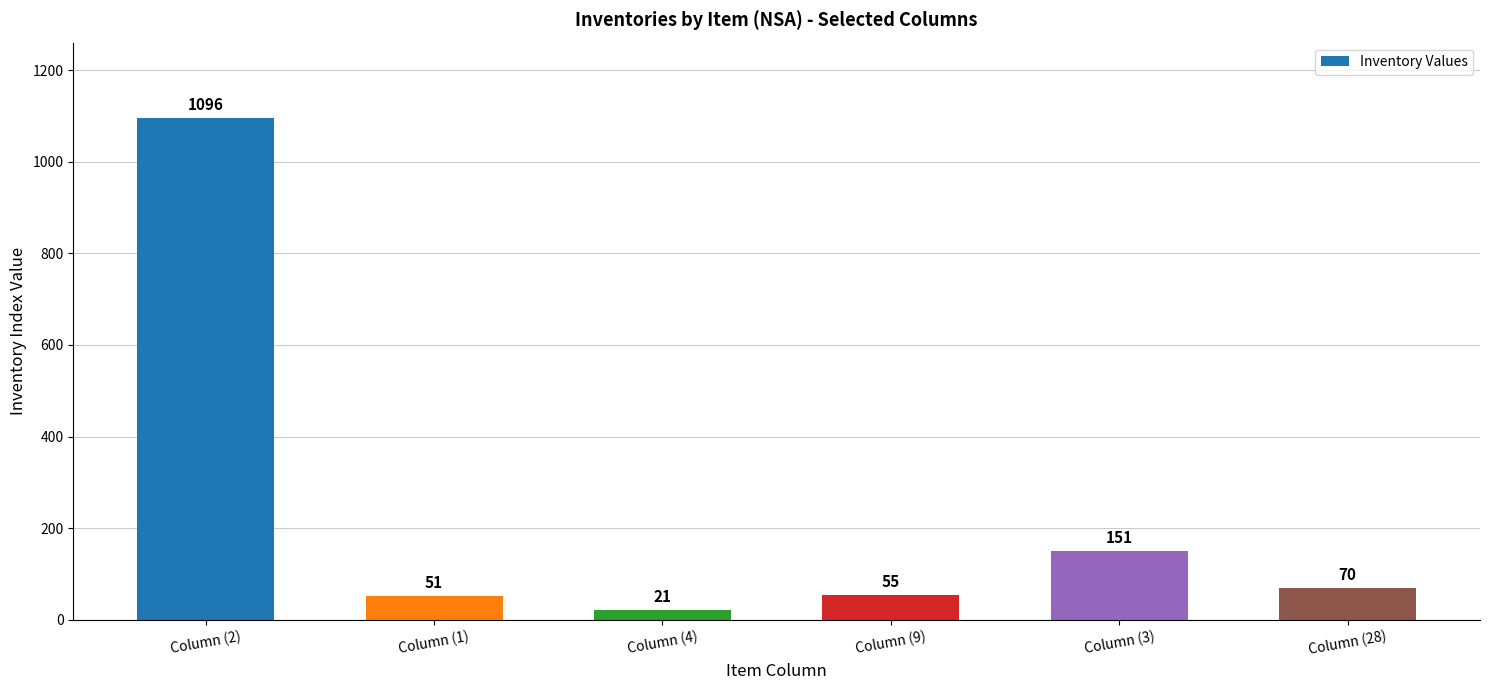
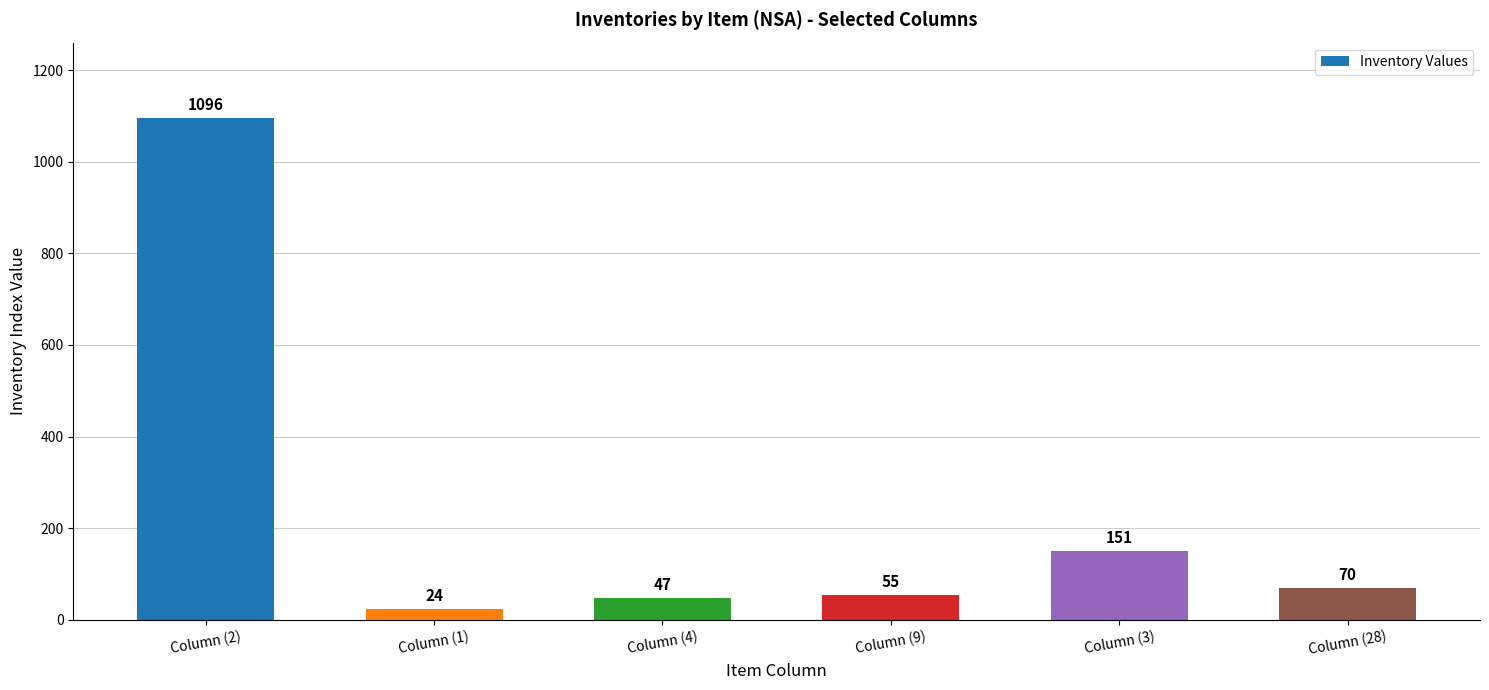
Column (1): 51 -> 24
Column (4): 21 -> 47
